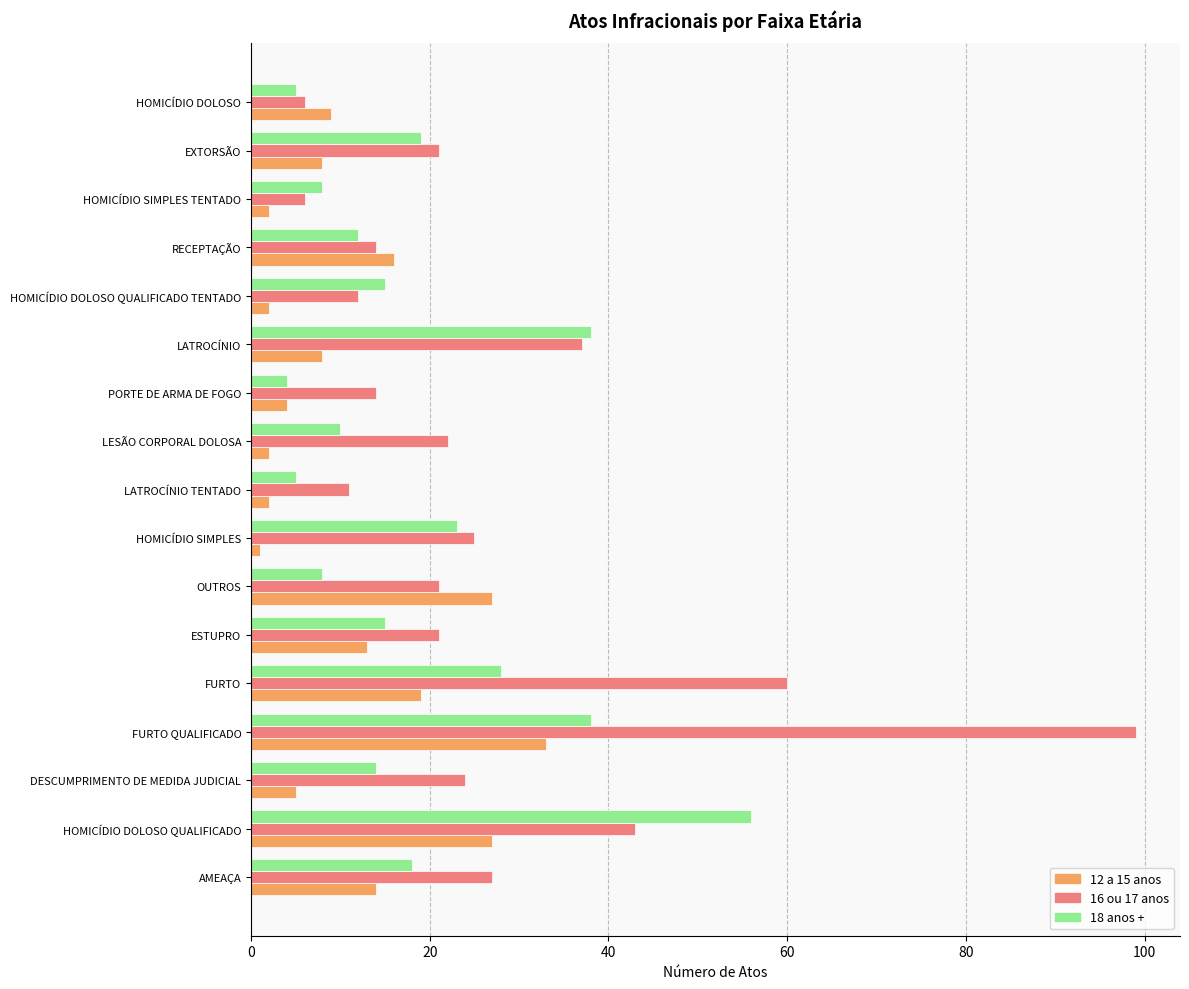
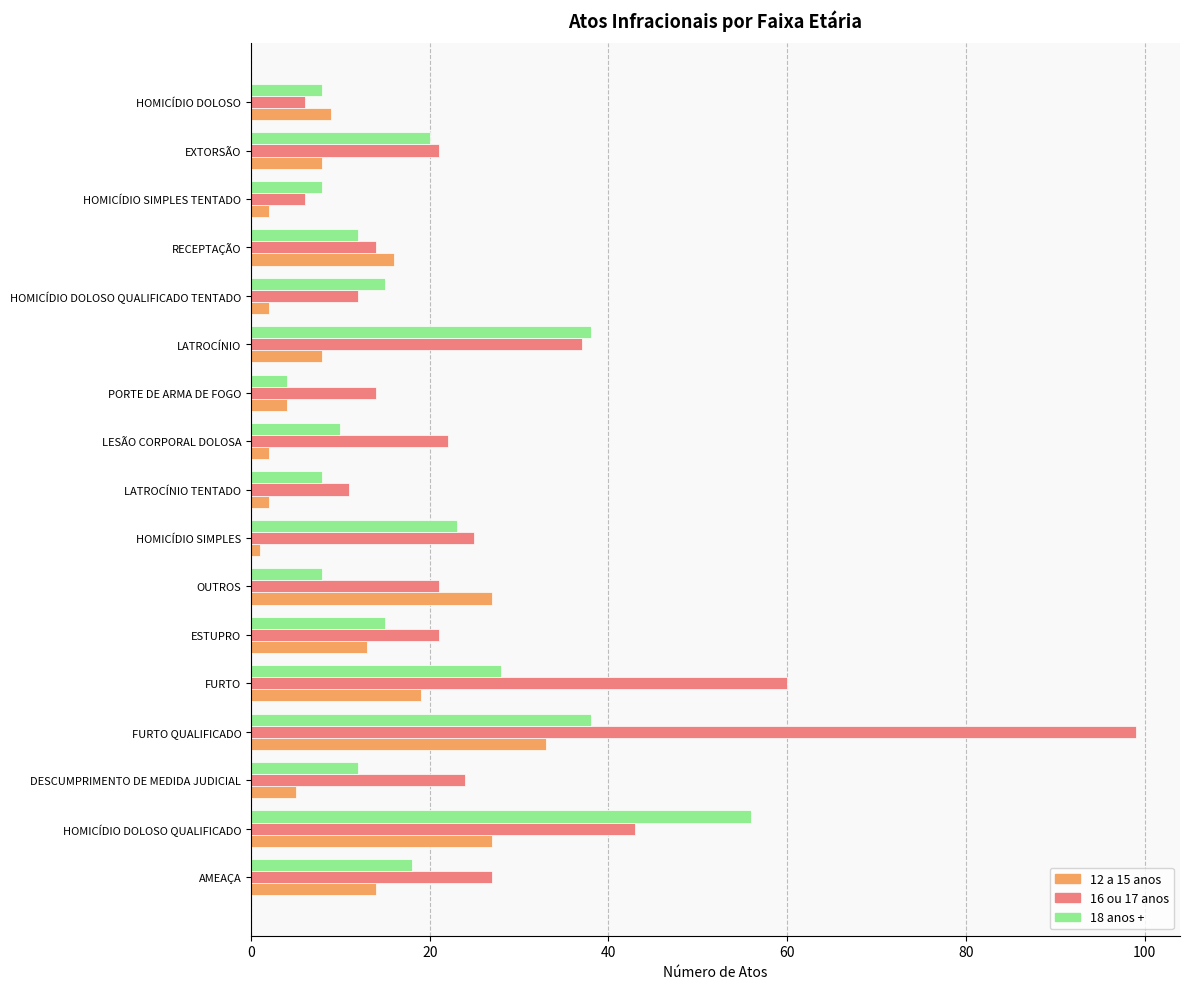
18 anos +, HOMICÍDIO DOLOSO: 5 -> 8
18 anos +, EXTORSÃO: 19 -> 20
18 anos +, LATROCÍNIO TENTADO: 5 -> 8
18 anos +, DESCUMPRIMENTO DE MEDIDA JUDICIAL: 14 -> 12
